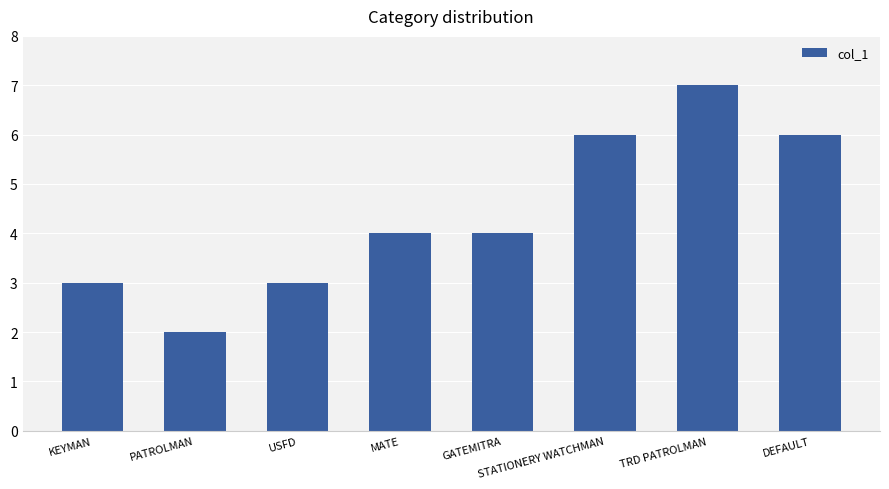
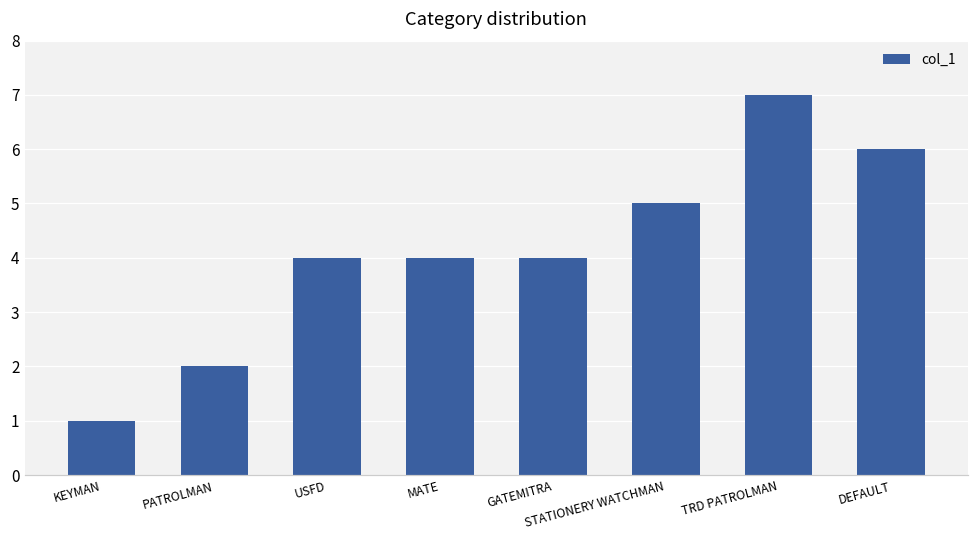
KEYMAN: 3 -> 1
USFD: 3 -> 4
STATIONERY WATCHMAN: 6 -> 5
